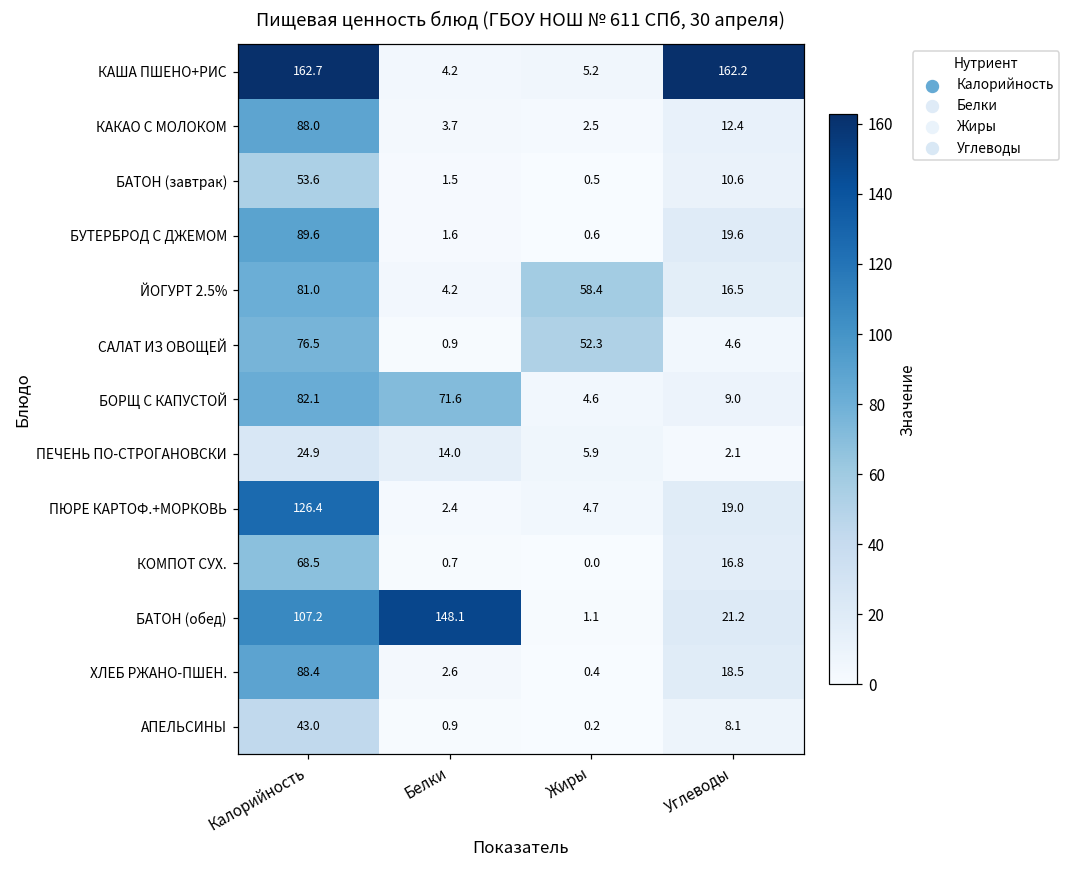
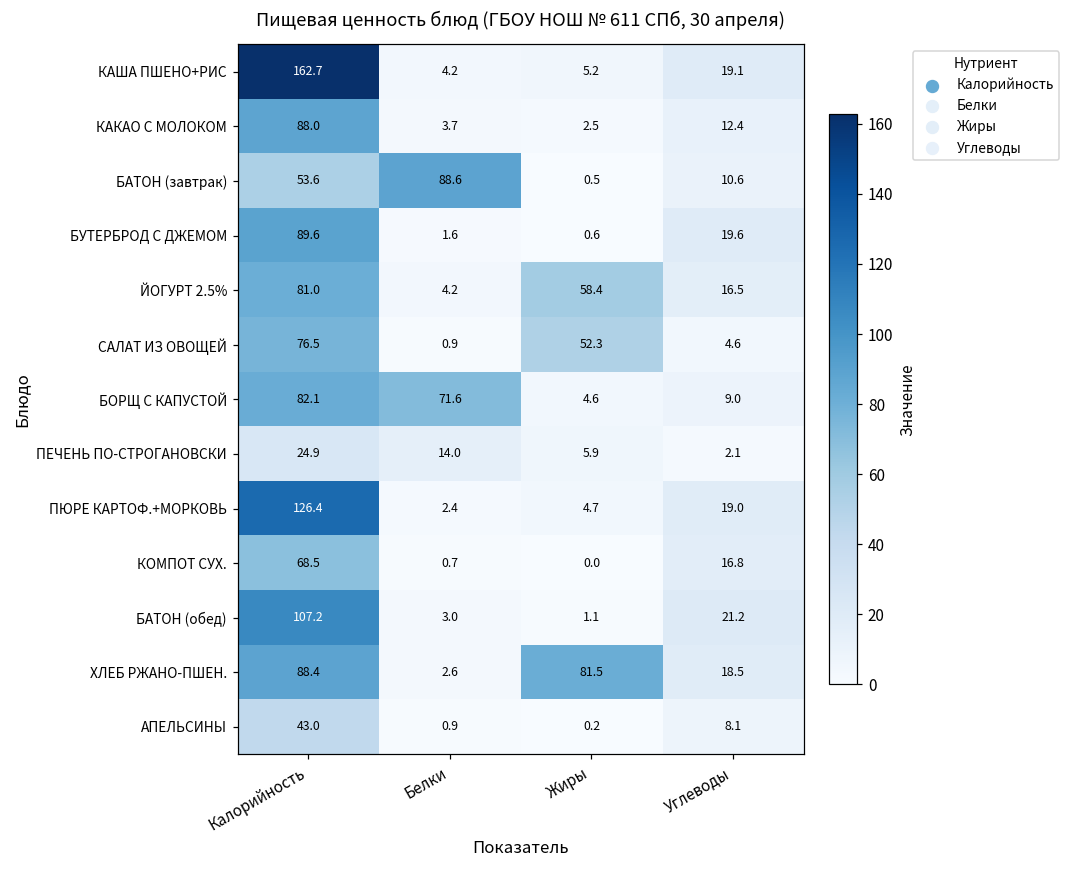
КАША ПШЕНО+РИС, Углеводы: 162.2 -> 19.1
БАТОН (завтрак), Белки: 1.5 -> 88.6
БАТОН (обед), Белки: 148.1 -> 3.0
ХЛЕБ РЖАНО-ПШЕН., Жиры: 0.4 -> 81.5
